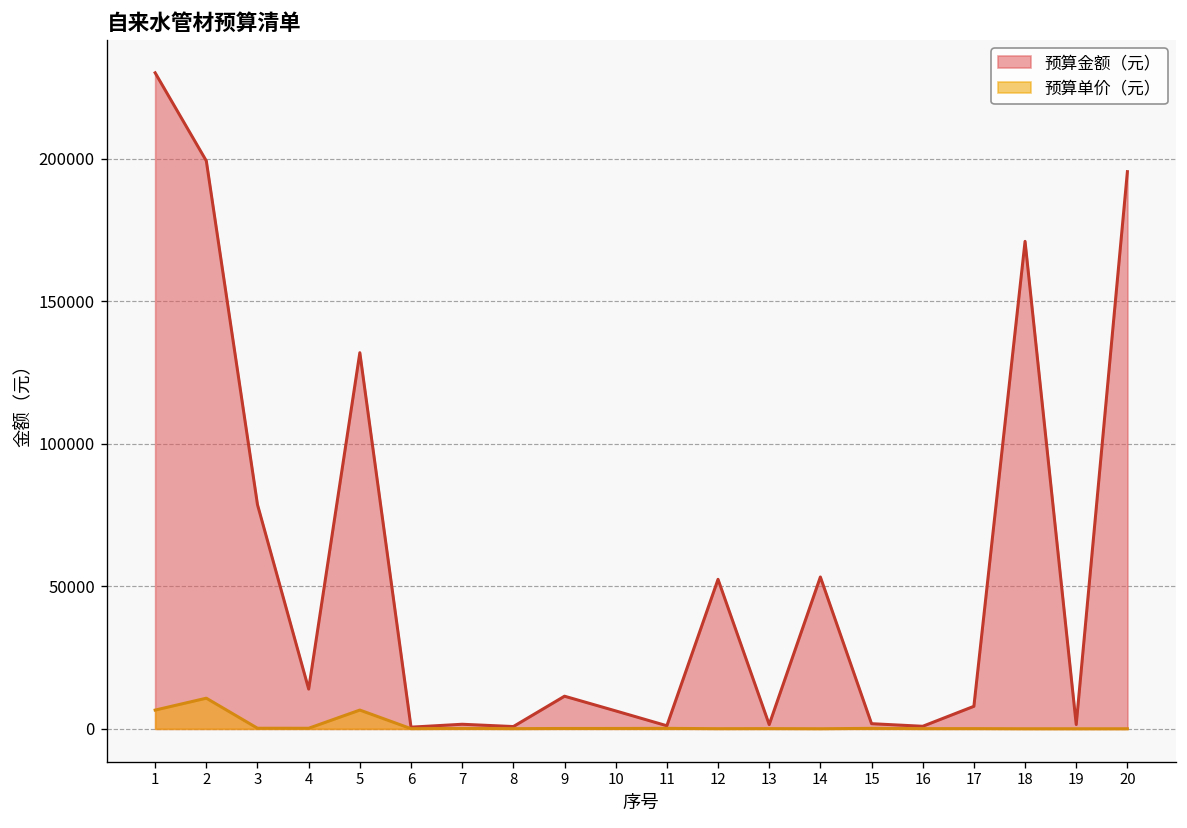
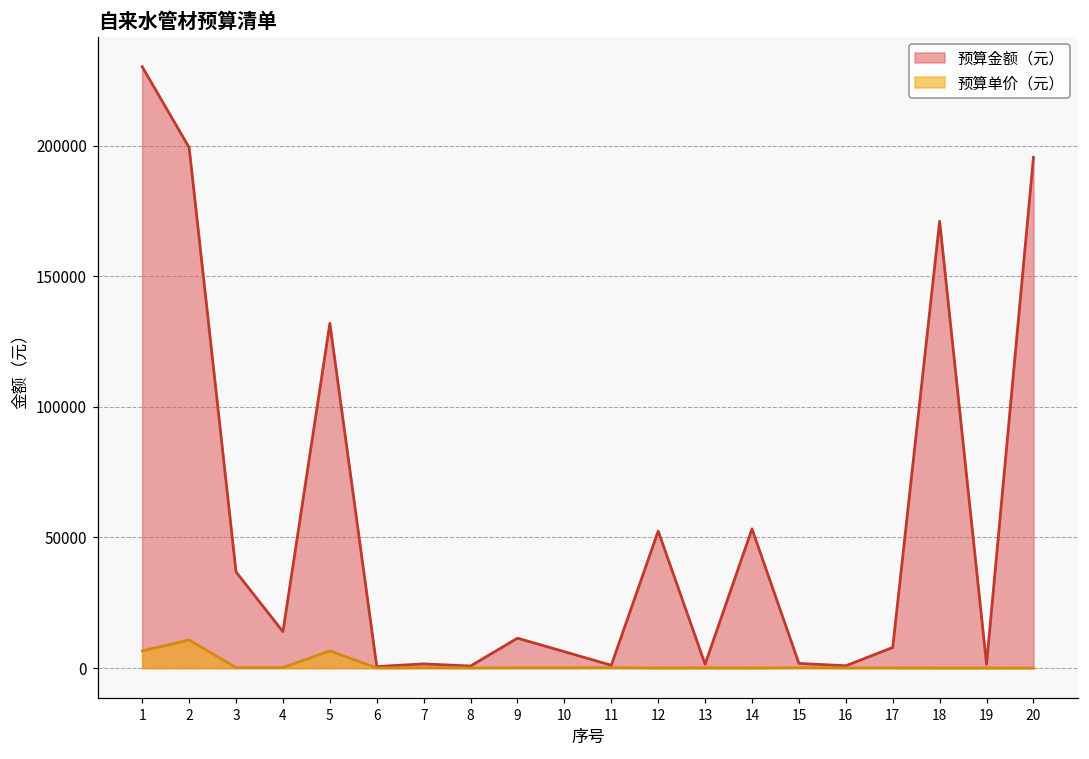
预算金额（元）, 3: 79000 -> 37000
